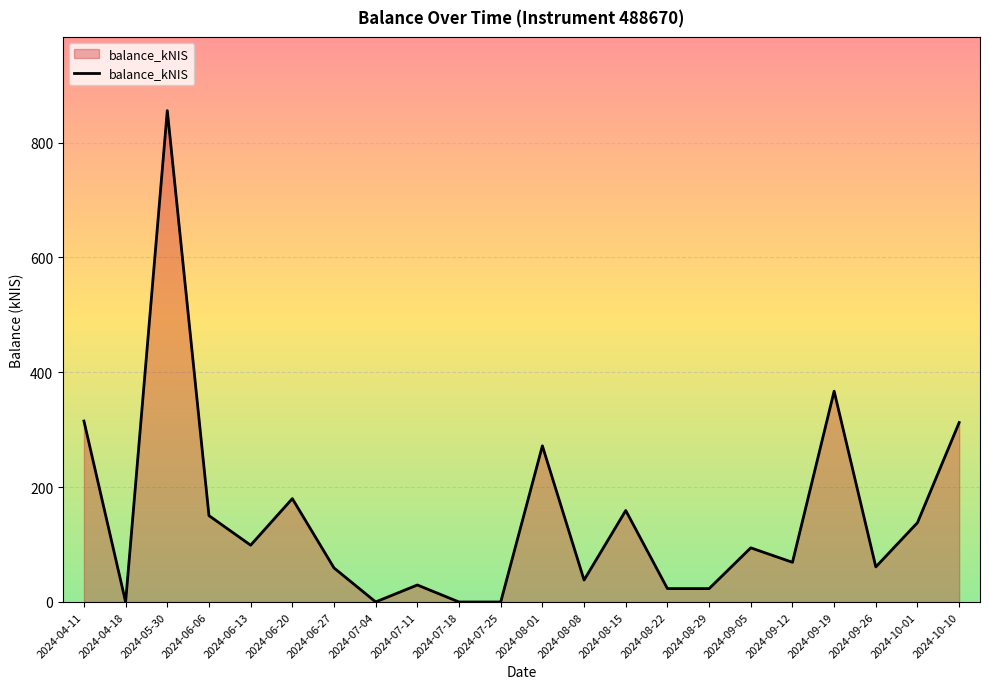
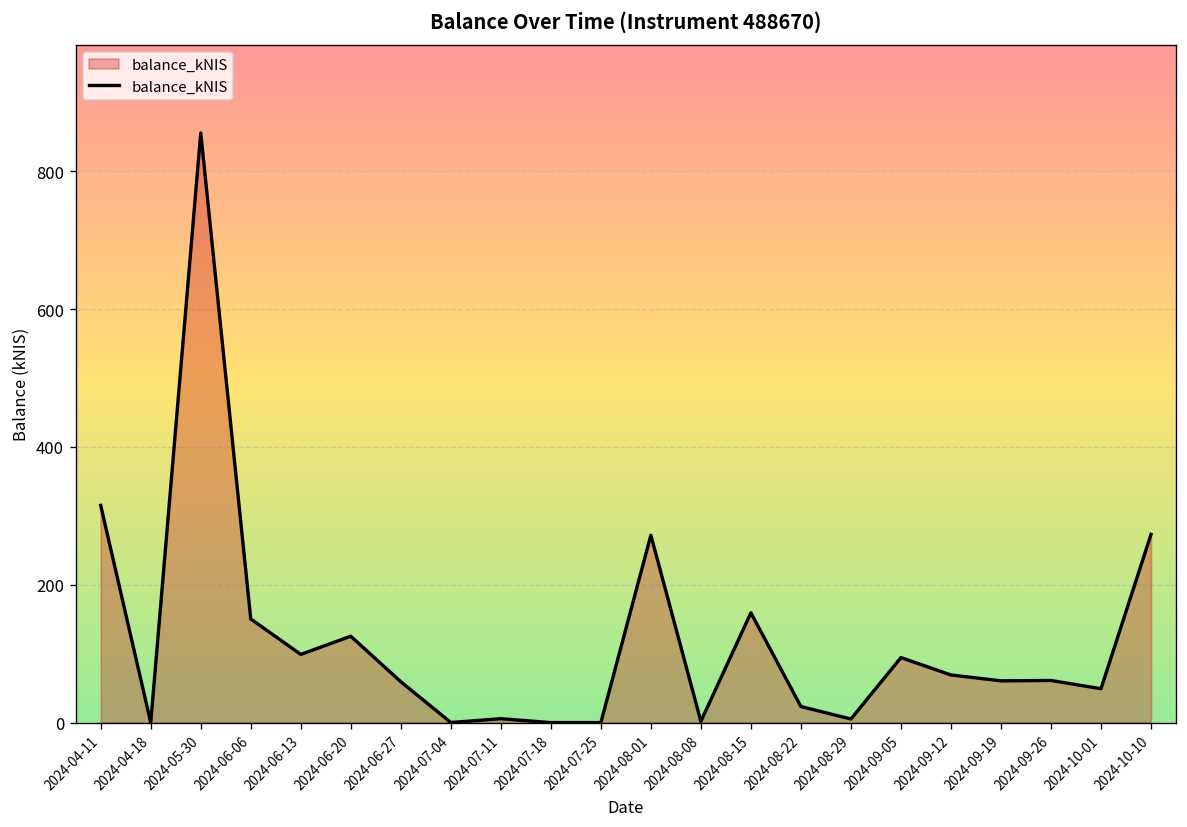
2024-06-20: 180 -> 130
2024-07-11: 30 -> 10
2024-08-08: 40 -> 0
2024-08-29: 20 -> 10
2024-09-19: 370 -> 60
2024-10-01: 140 -> 50
2024-10-10: 310 -> 270
